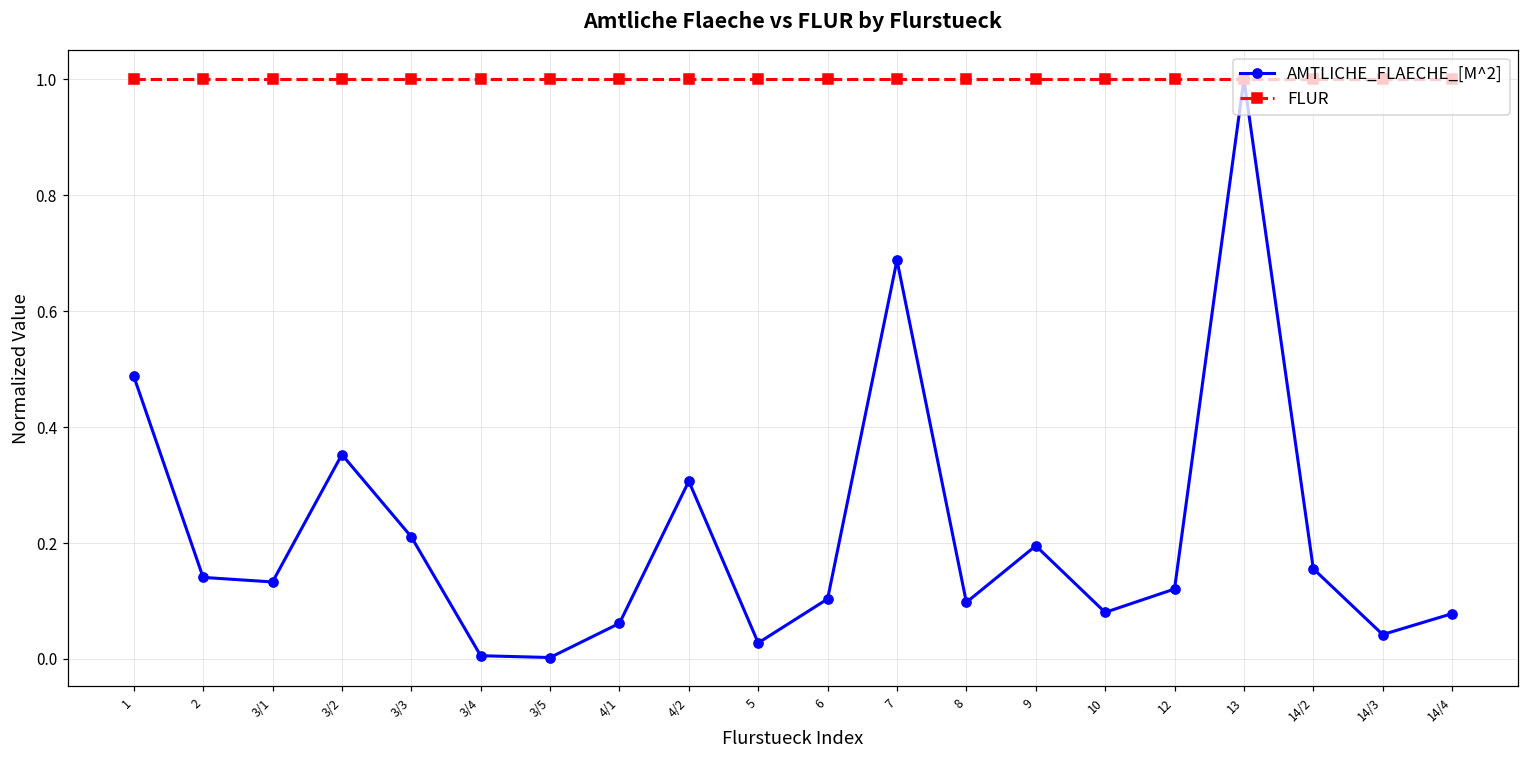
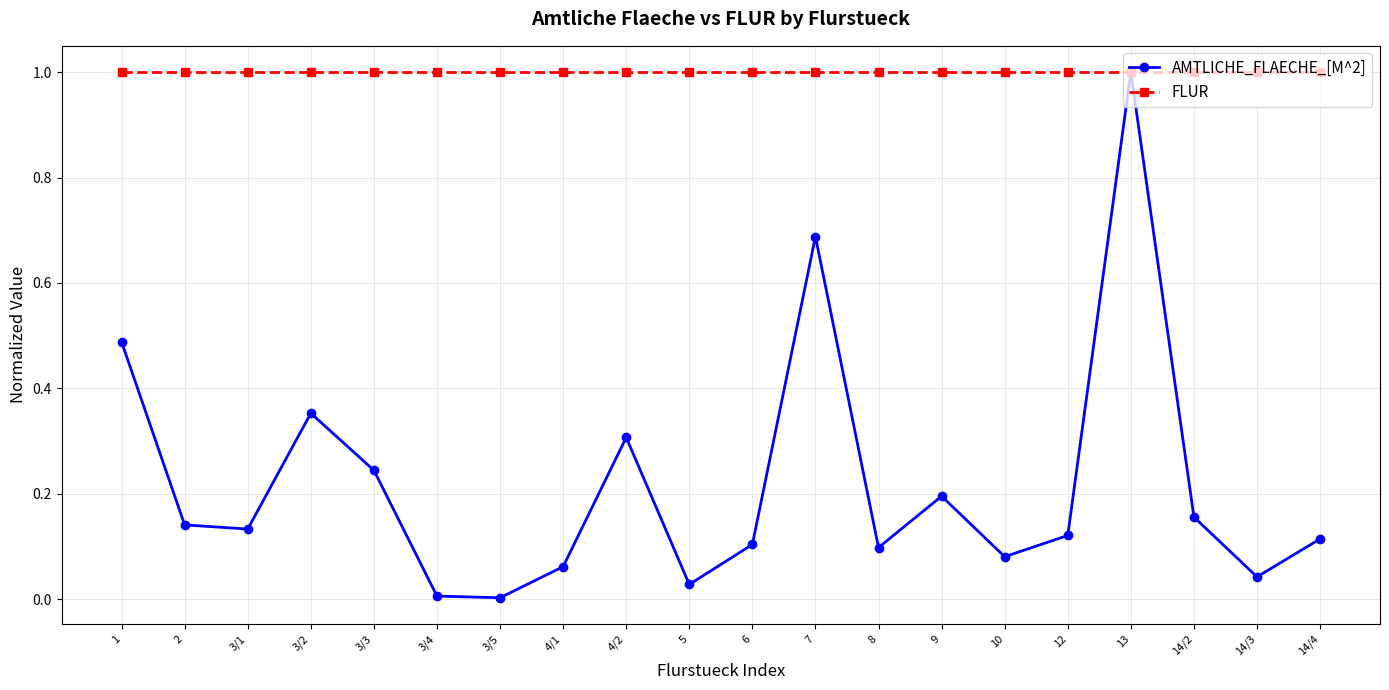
AMTLICHE_FLAECHE_[M^2], 3/3: 0.21 -> 0.24
AMTLICHE_FLAECHE_[M^2], 14/4: 0.08 -> 0.11
